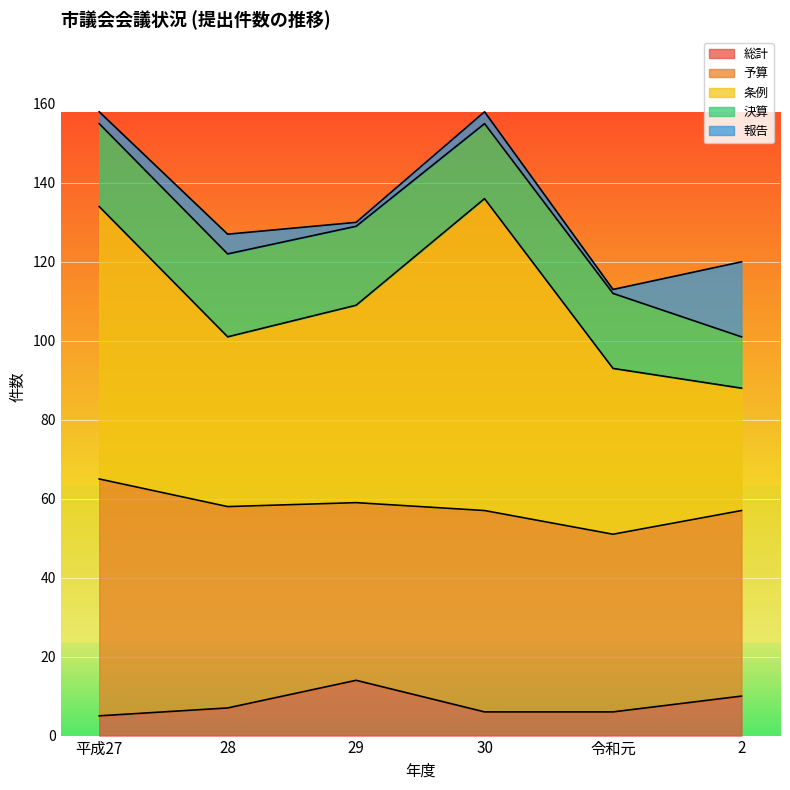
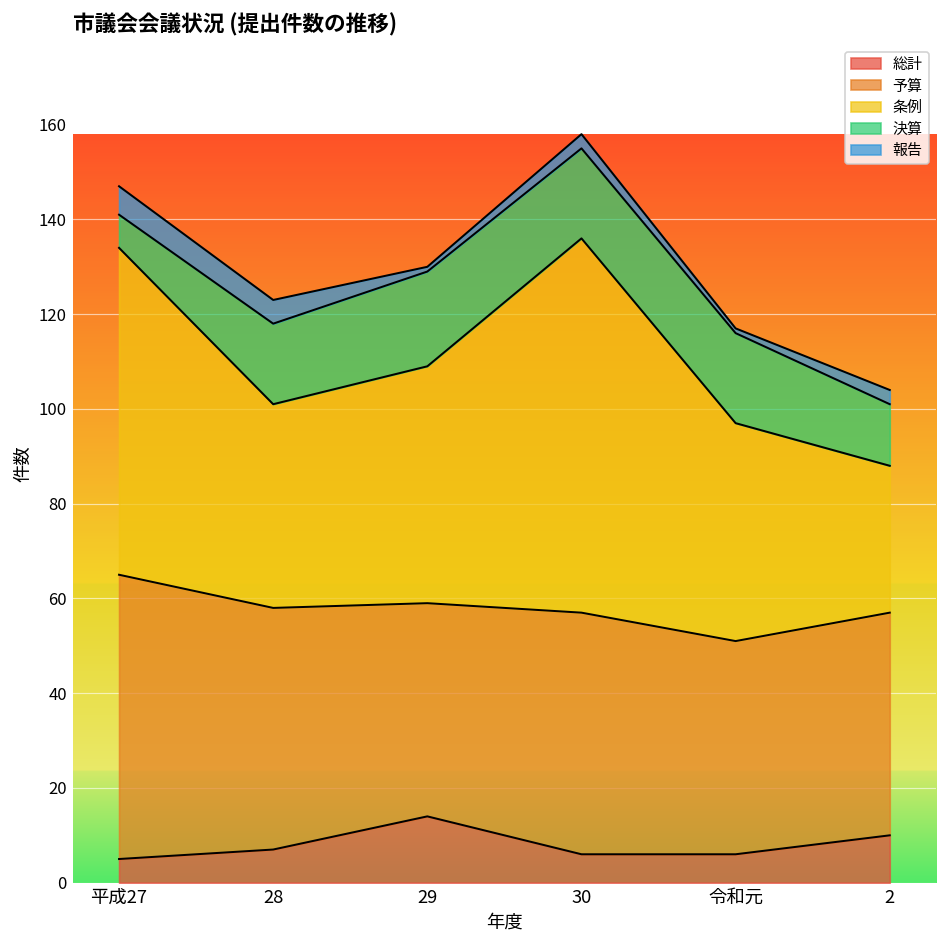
決算, 平成27: 21 -> 7
報告, 平成27: 3 -> 6
決算, 28: 21 -> 17
条例, 令和元: 42 -> 46
報告, 2: 19 -> 3
